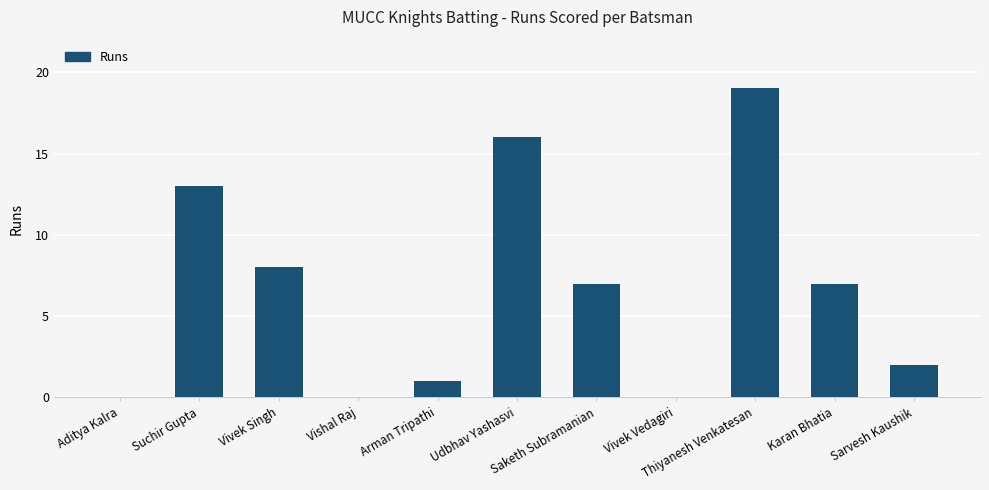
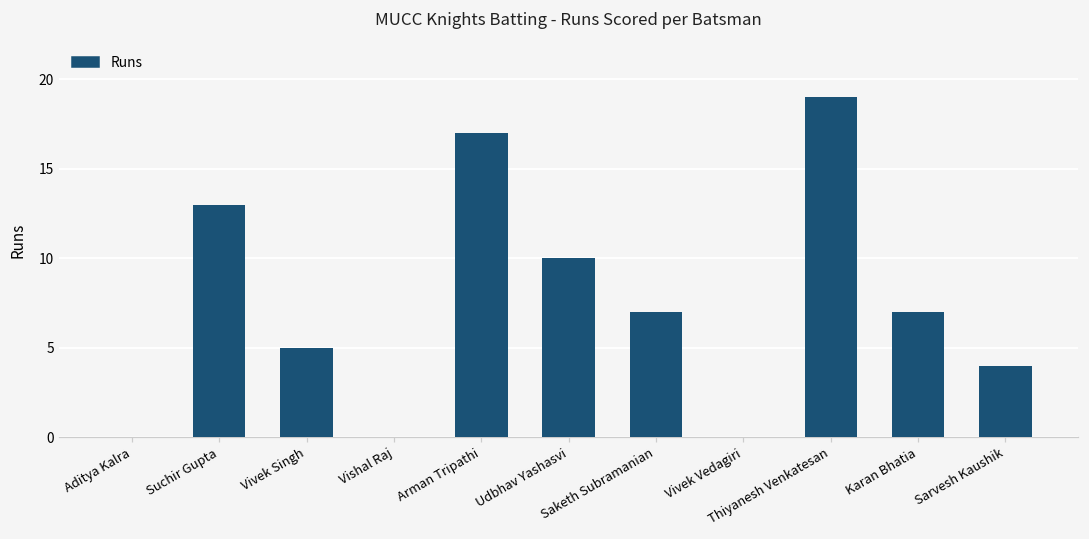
Vivek Singh: 8 -> 5
Arman Tripathi: 1 -> 17
Udbhav Yashasvi: 16 -> 10
Sarvesh Kaushik: 2 -> 4
